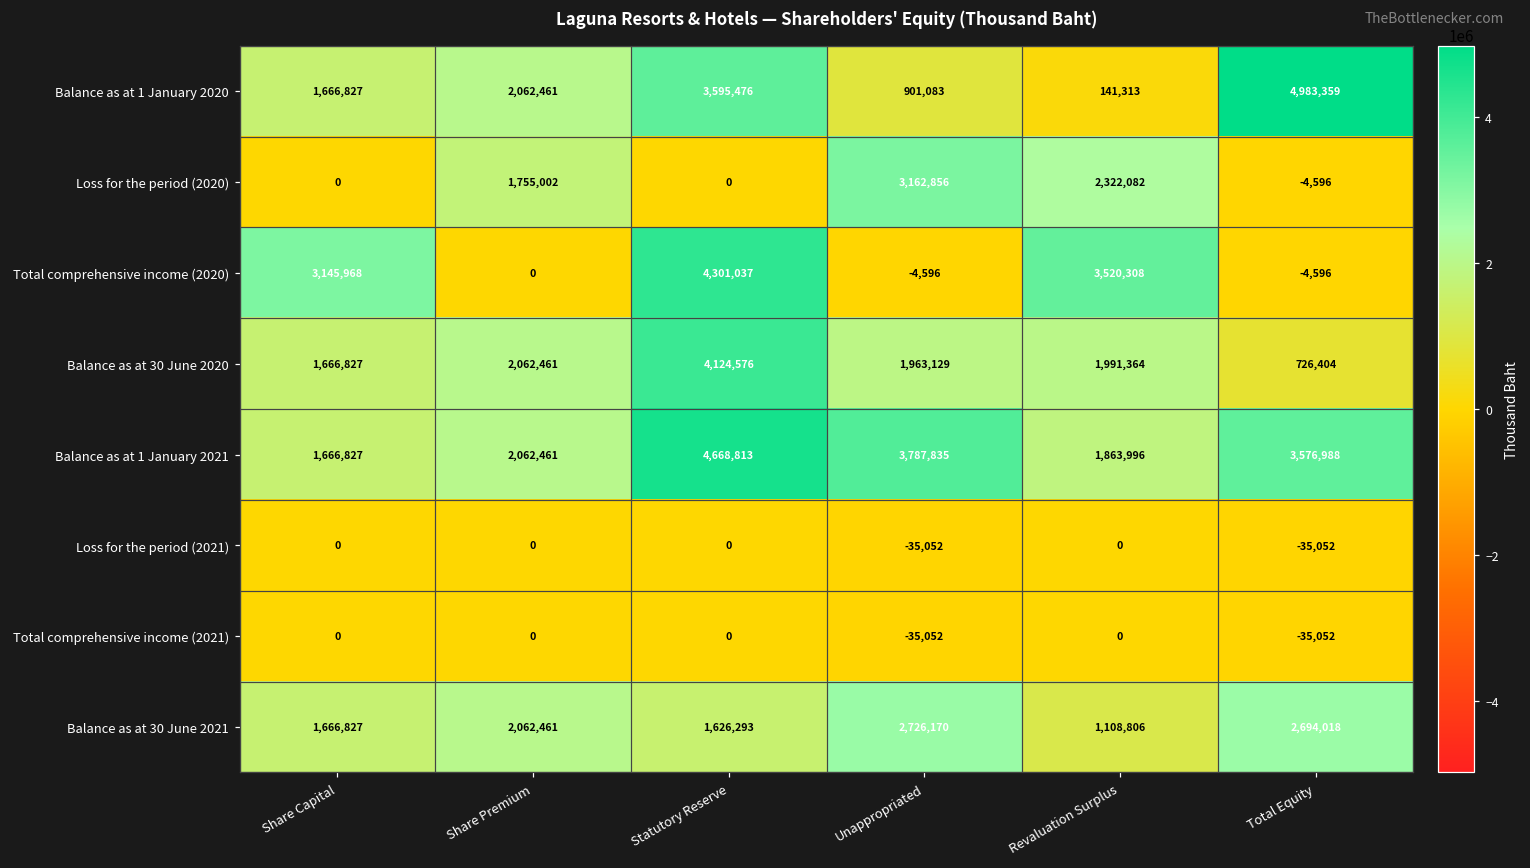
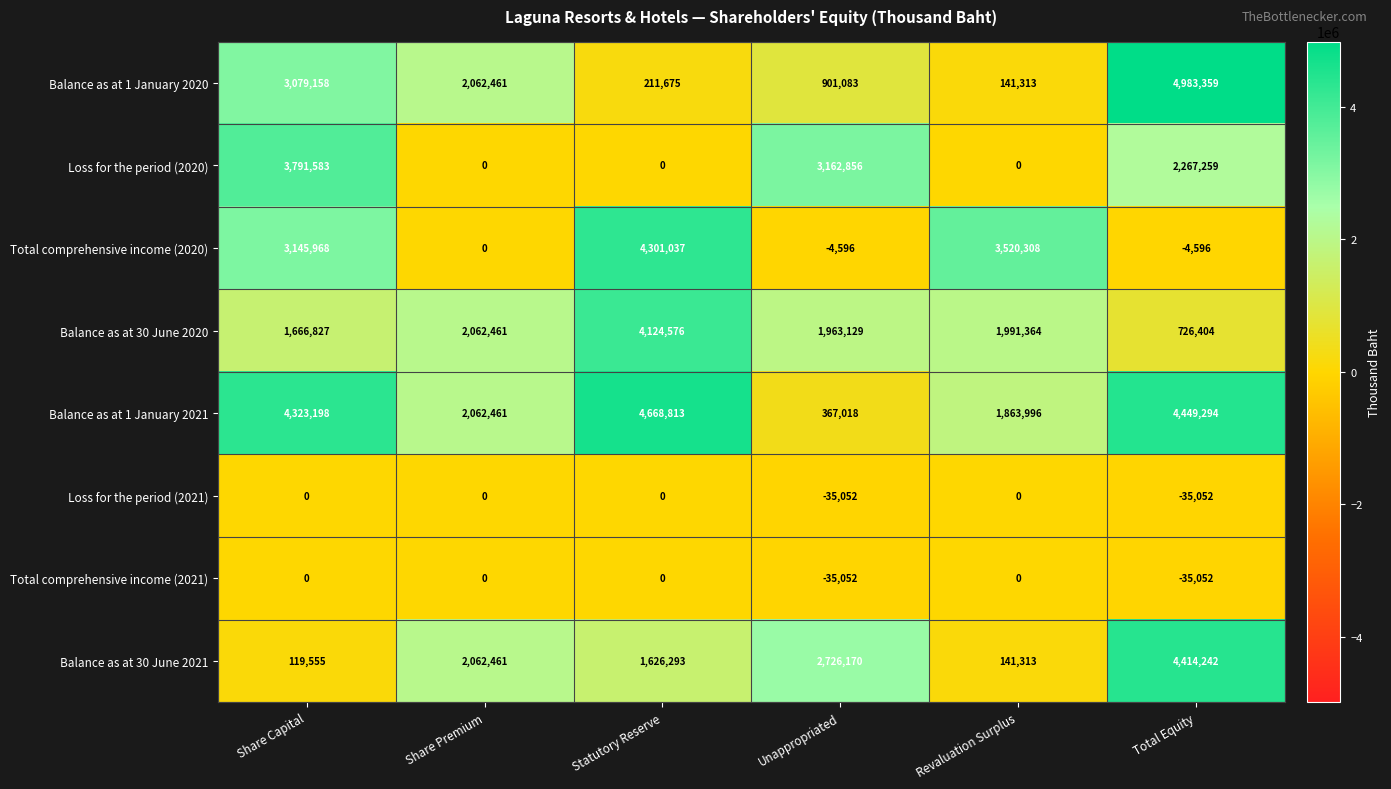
Balance as at 1 January 2020, Share Capital: 1,666,827 -> 3,079,158
Balance as at 1 January 2020, Statutory Reserve: 3,595,476 -> 211,675
Loss for the period (2020), Share Capital: 0 -> 3,791,583
Loss for the period (2020), Share Premium: 1,755,002 -> 0
Loss for the period (2020), Revaluation Surplus: 2,322,082 -> 0
Loss for the period (2020), Total Equity: -4,596 -> 2,267,259
Balance as at 1 January 2021, Share Capital: 1,666,827 -> 4,323,198
Balance as at 1 January 2021, Unappropriated: 3,787,835 -> 367,018
Balance as at 1 January 2021, Total Equity: 3,576,988 -> 4,449,294
Balance as at 30 June 2021, Share Capital: 1,666,827 -> 119,555
Balance as at 30 June 2021, Revaluation Surplus: 1,108,806 -> 141,313
Balance as at 30 June 2021, Total Equity: 2,694,018 -> 4,414,242
